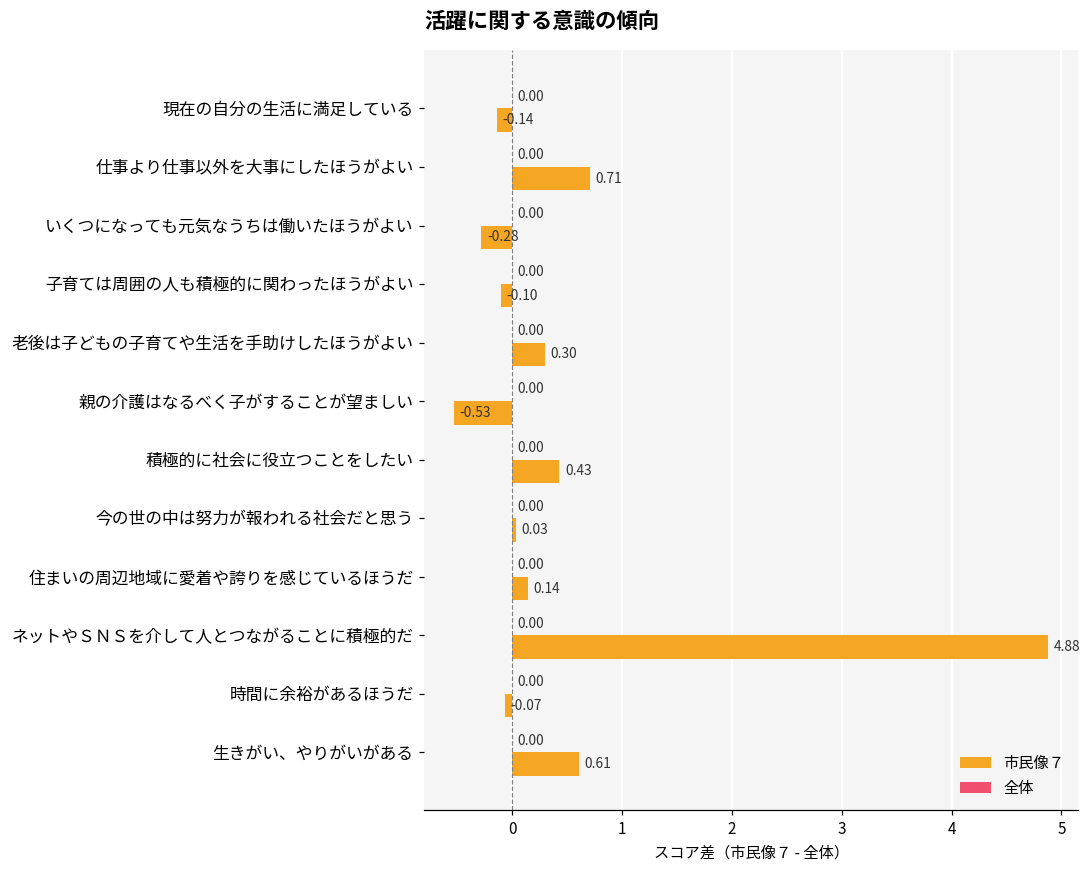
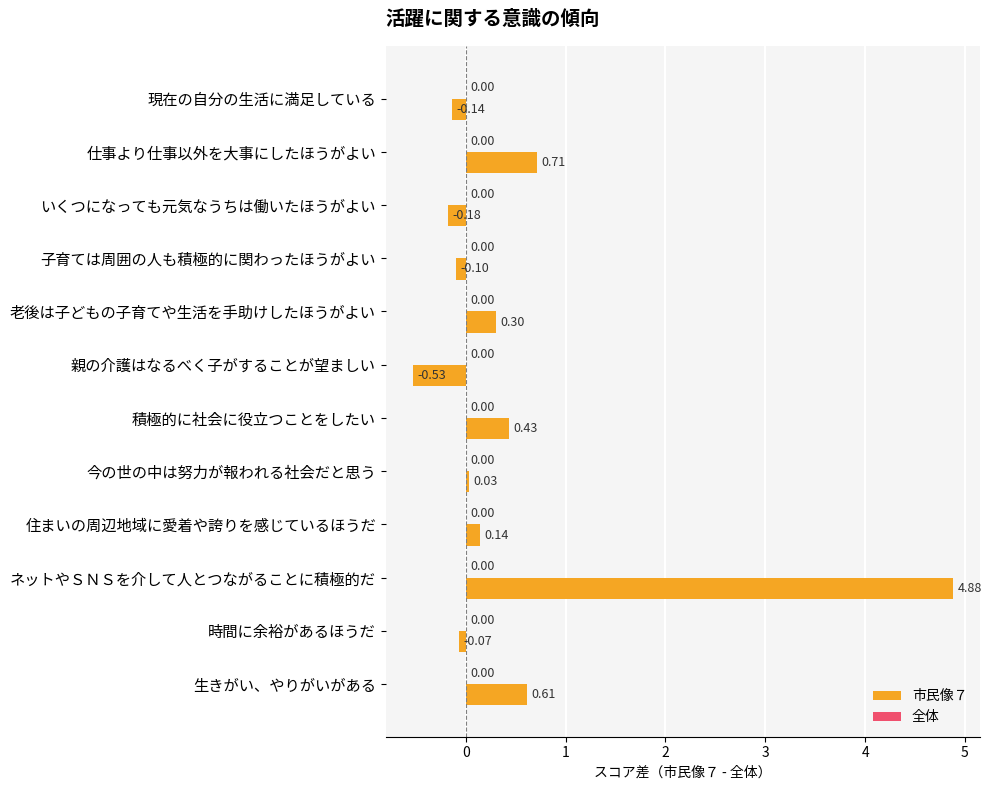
市民像７, いくつになっても元気なうちは働いたほうがよい: -0.28 -> -0.18
